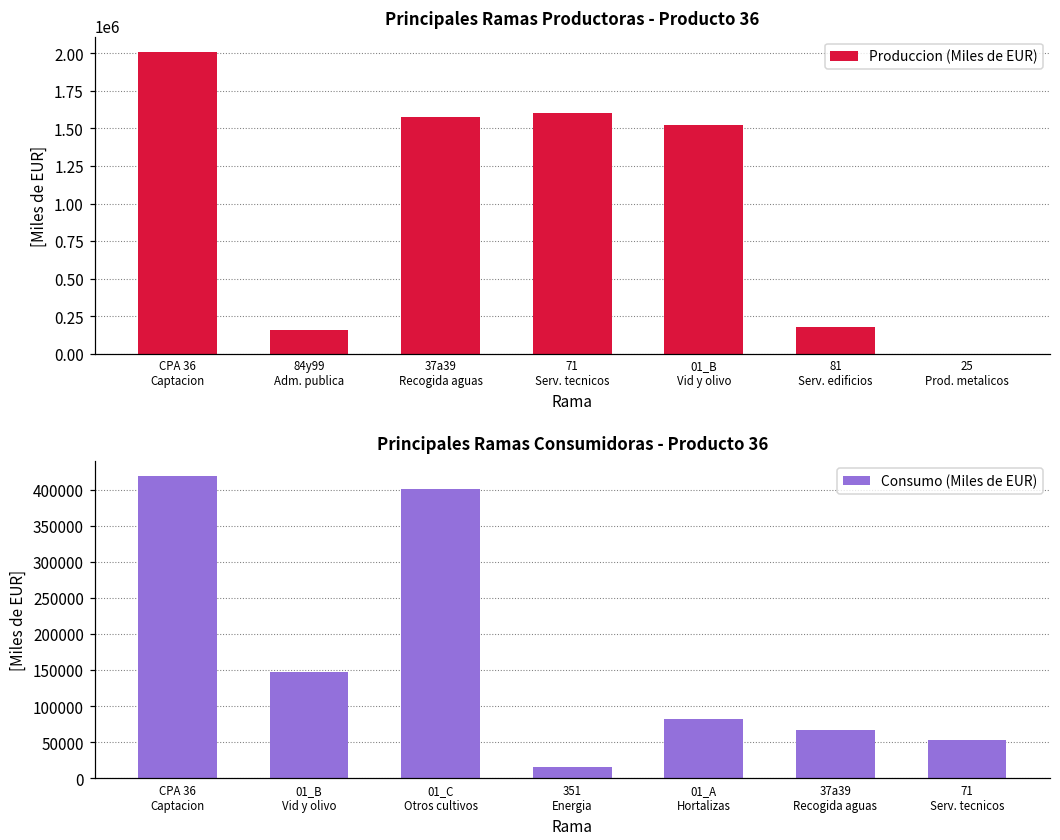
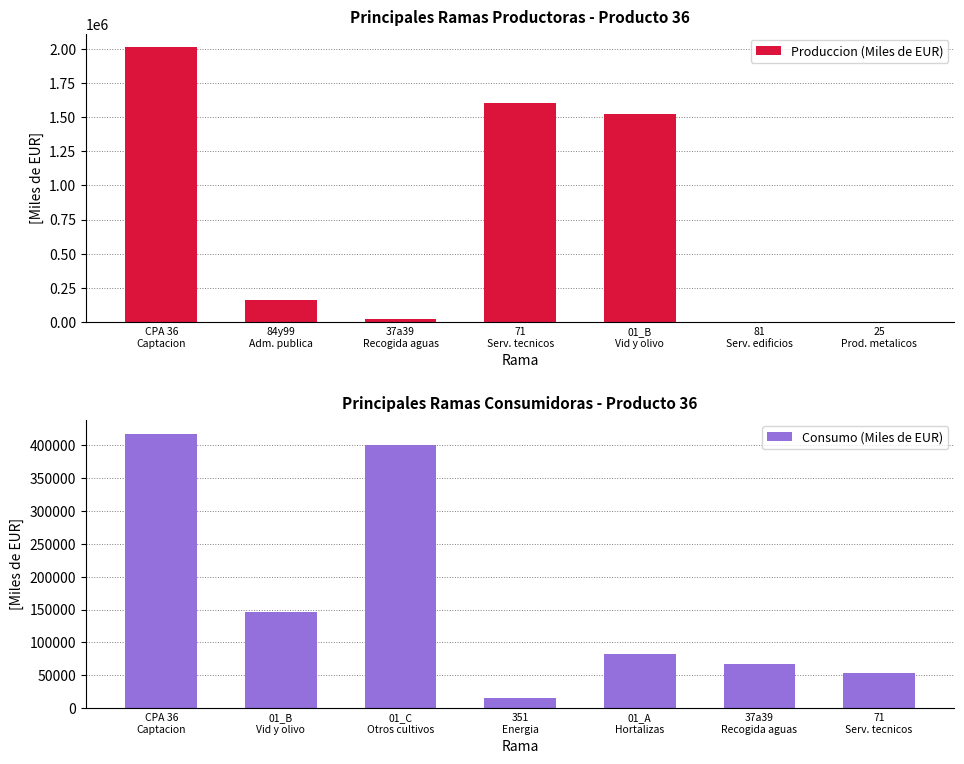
Principales Ramas Productoras - Producto 36, 37a39 Recogida aguas: 1580000 -> 20000
Principales Ramas Productoras - Producto 36, 81 Serv. edificios: 180000 -> 0
